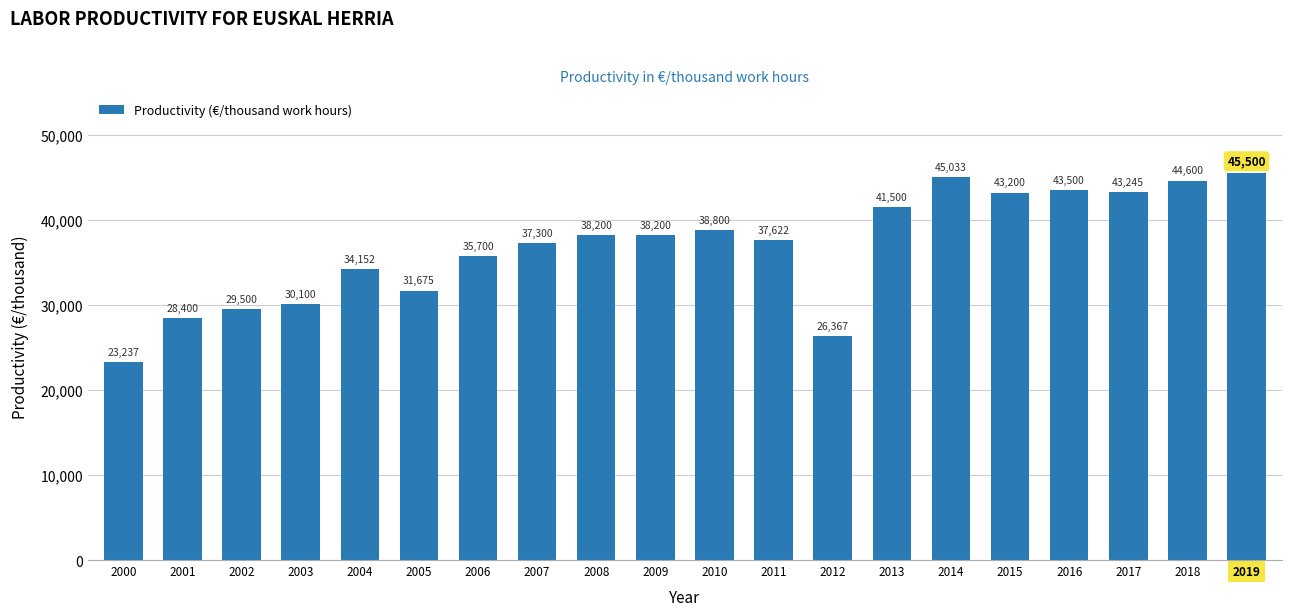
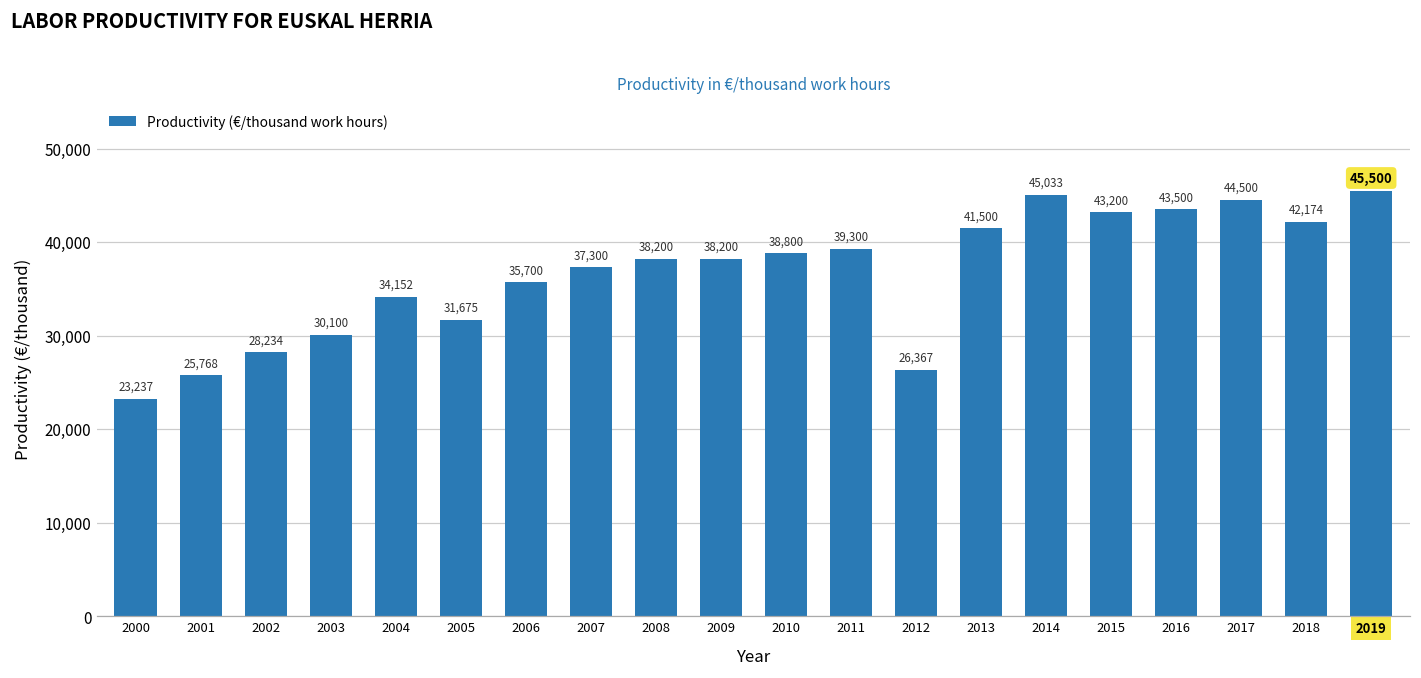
2001: 28,400 -> 25,768
2002: 29,500 -> 28,234
2011: 37,622 -> 39,300
2017: 43,245 -> 44,500
2018: 44,600 -> 42,174
